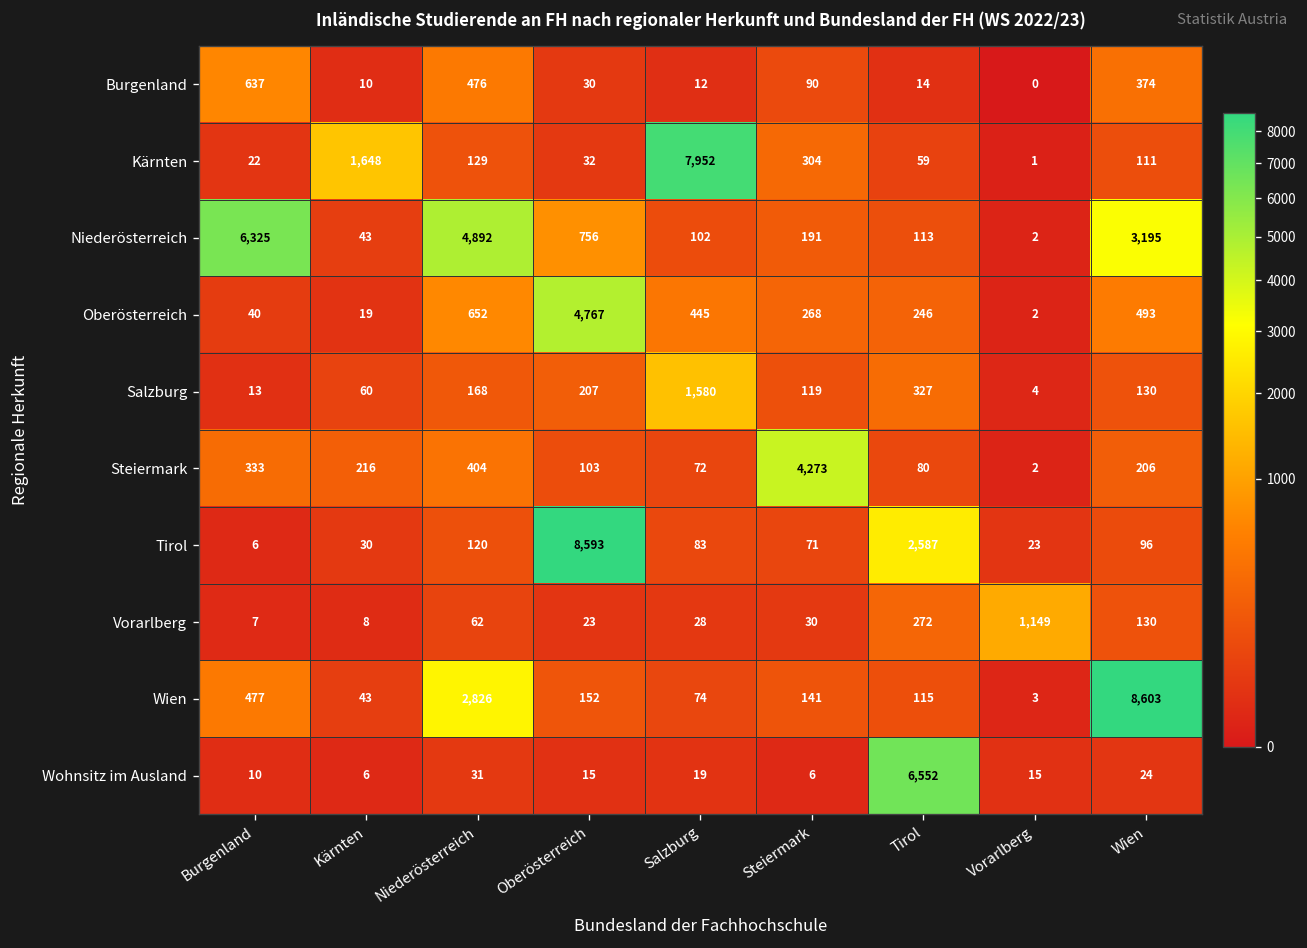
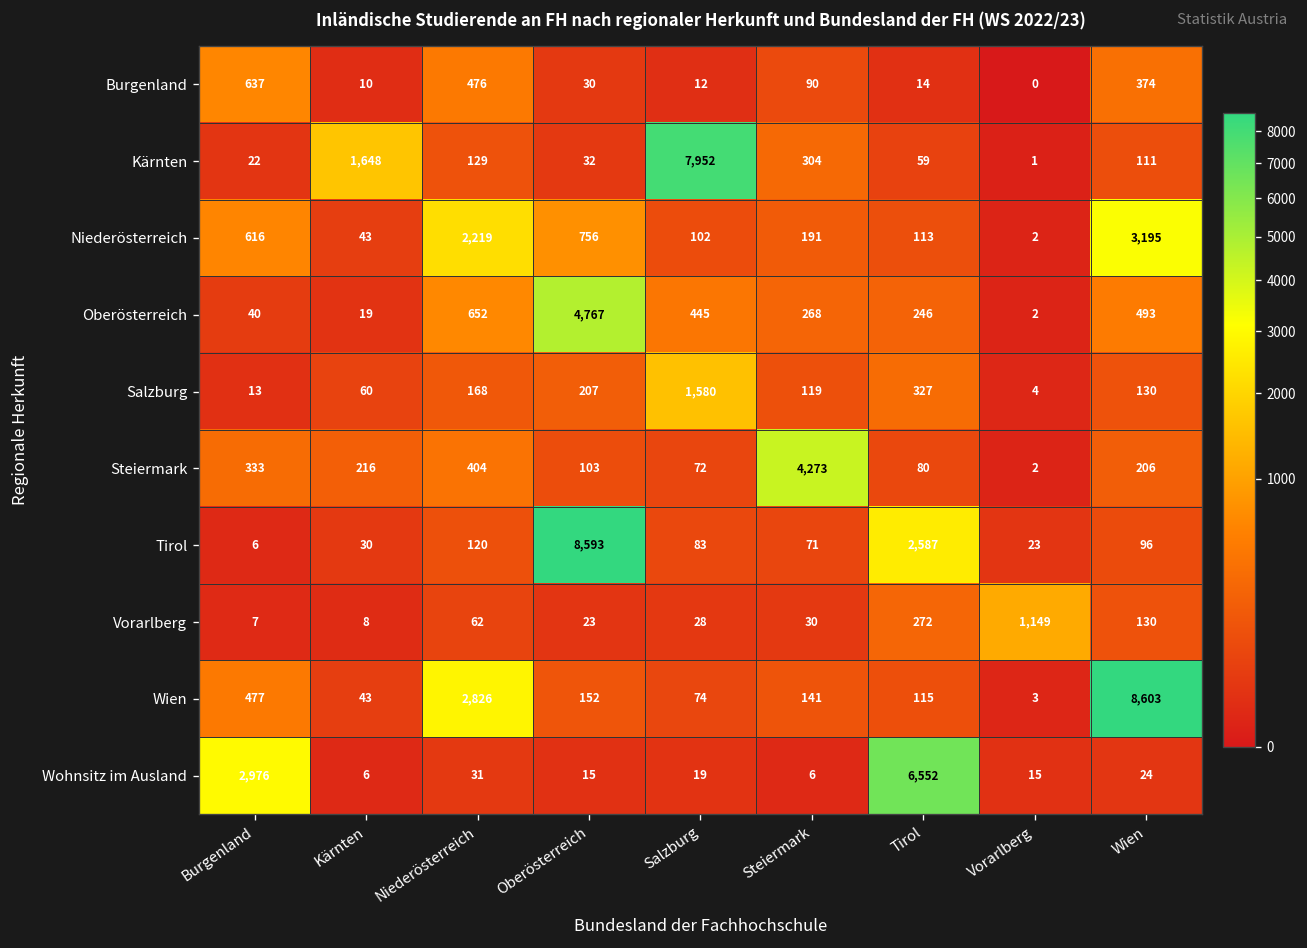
Niederösterreich, Burgenland: 6,325 -> 616
Niederösterreich, Niederösterreich: 4,892 -> 2,219
Wohnsitz im Ausland, Burgenland: 10 -> 2,976
